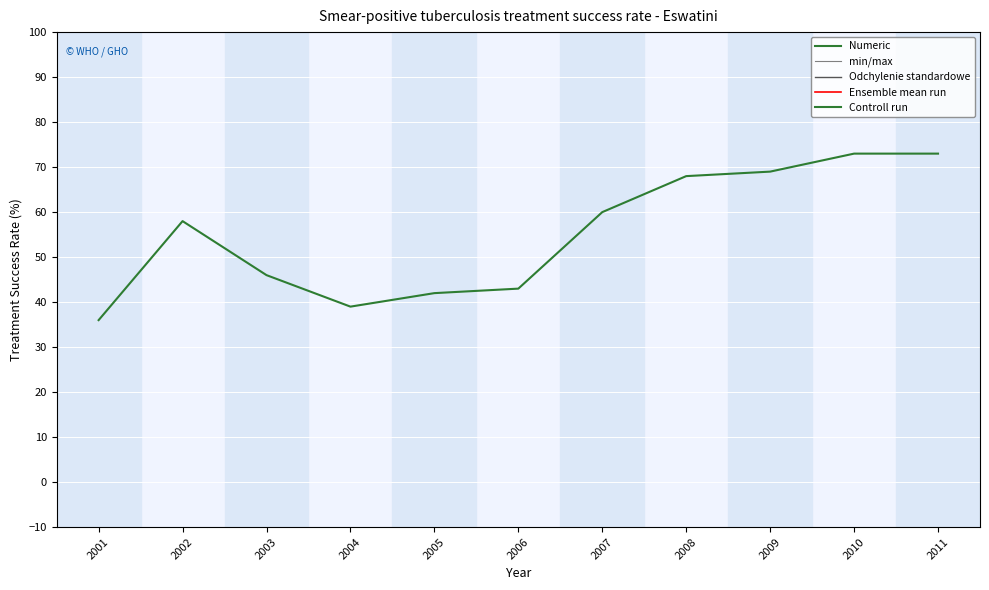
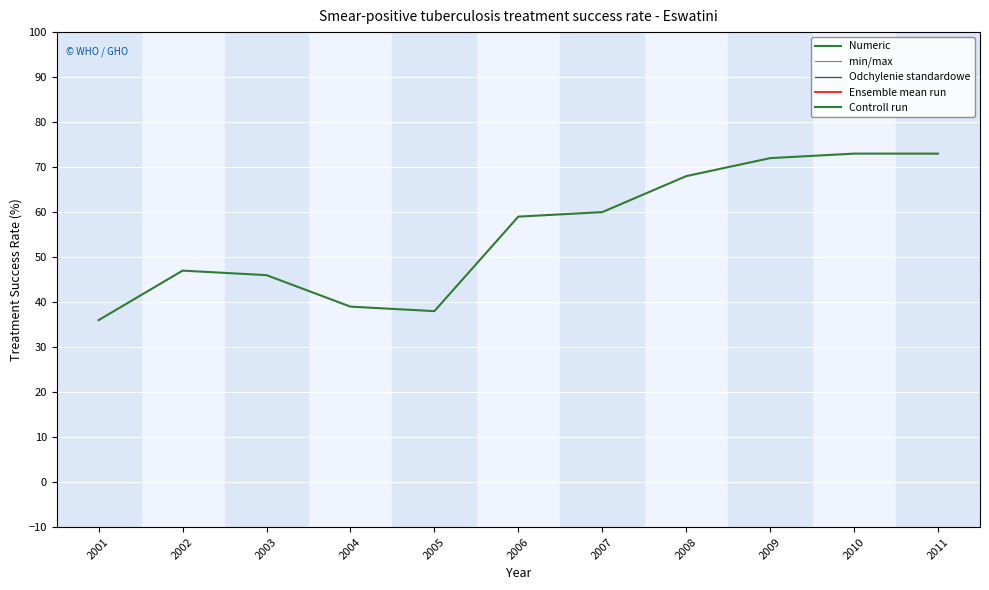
2002: 58 -> 47
2005: 42 -> 38
2006: 43 -> 59
2009: 69 -> 72
